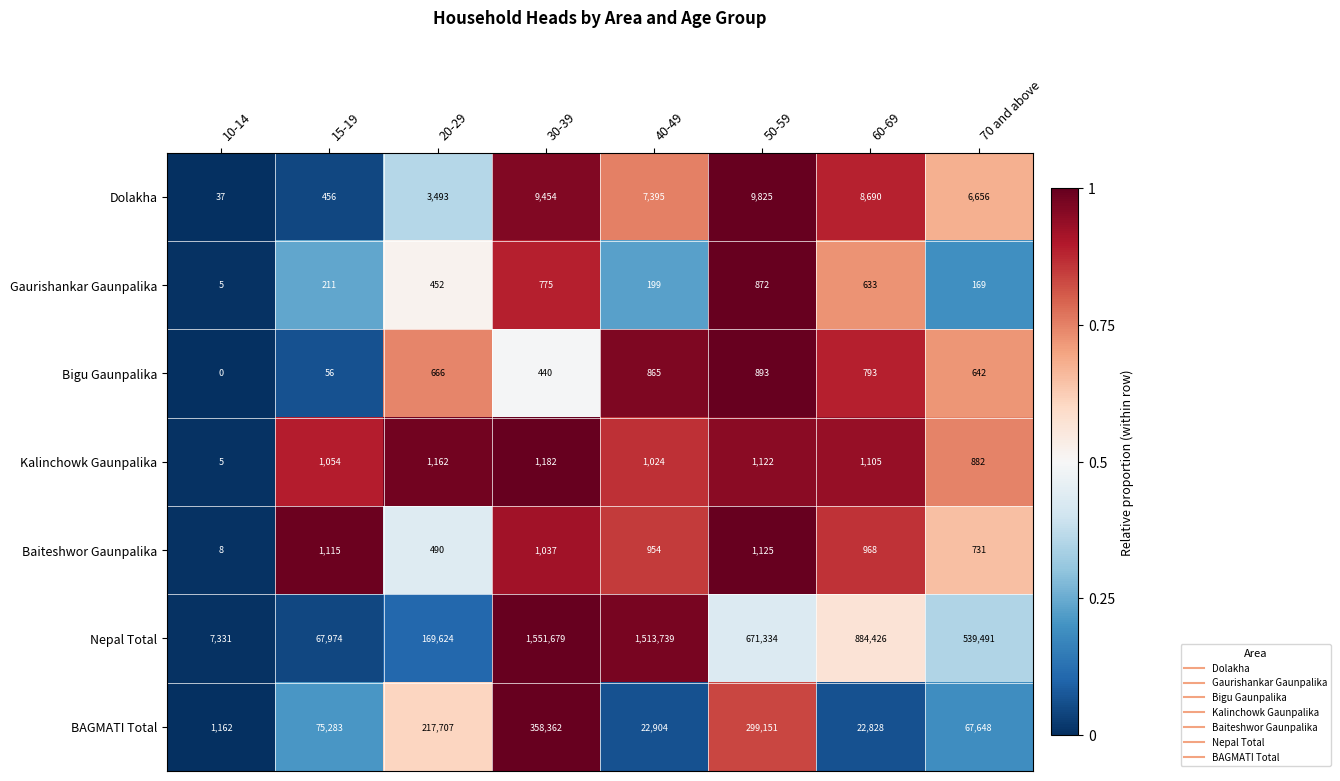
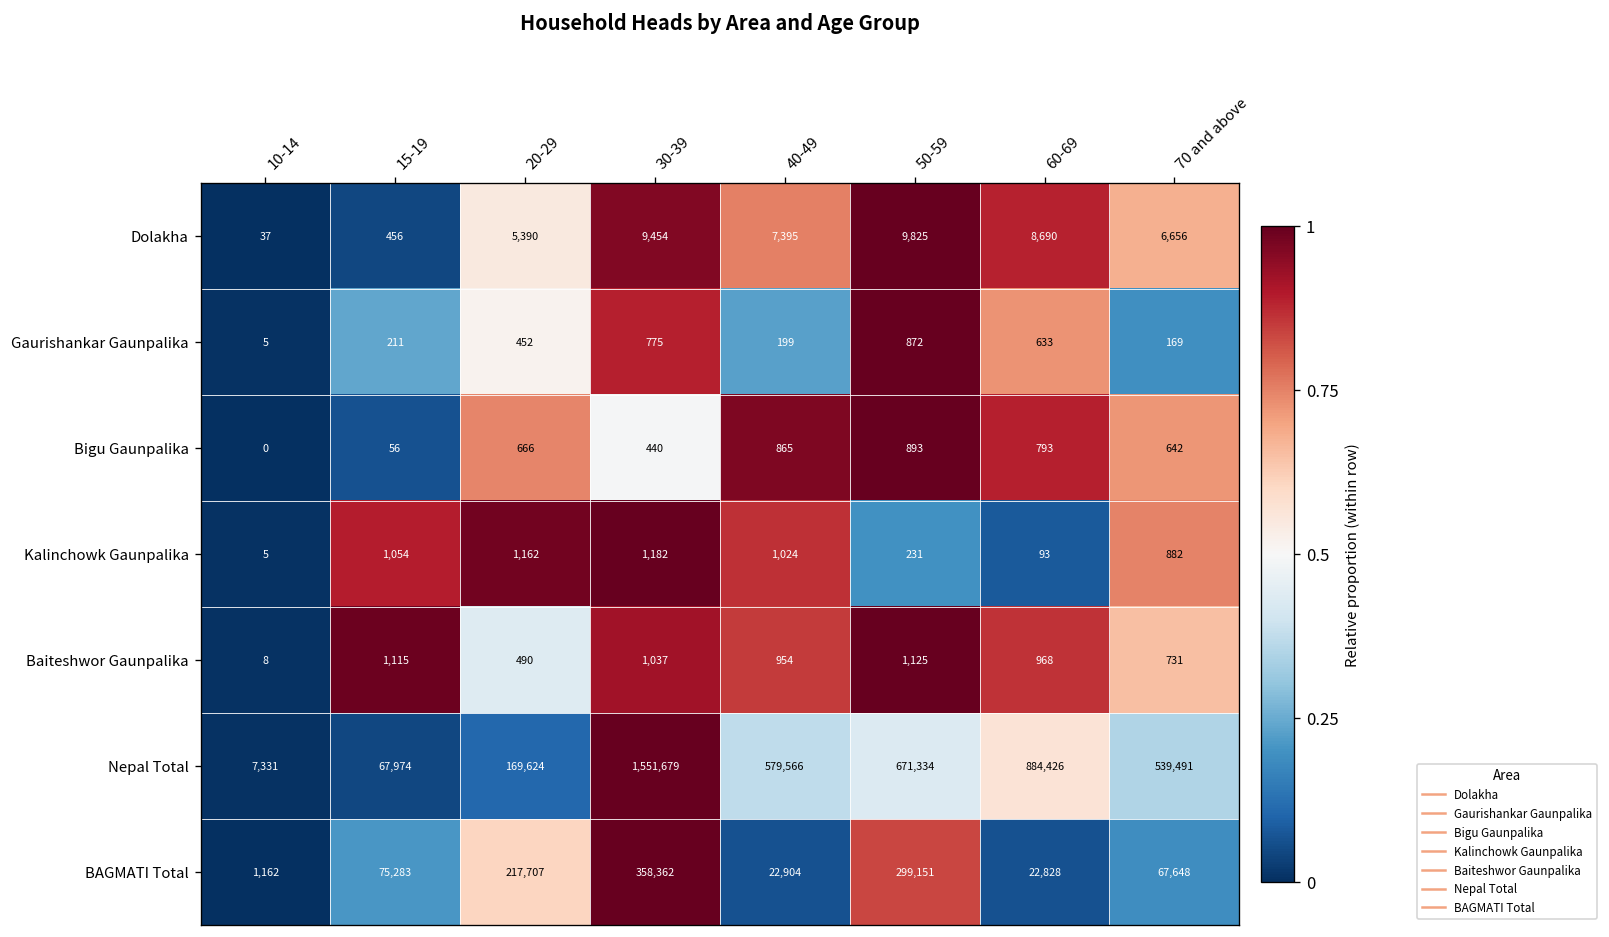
Dolakha, 20-29: 3,493 -> 5,390
Kalinchowk Gaunpalika, 50-59: 1,122 -> 231
Kalinchowk Gaunpalika, 60-69: 1,105 -> 93
Nepal Total, 40-49: 1,513,739 -> 579,566
